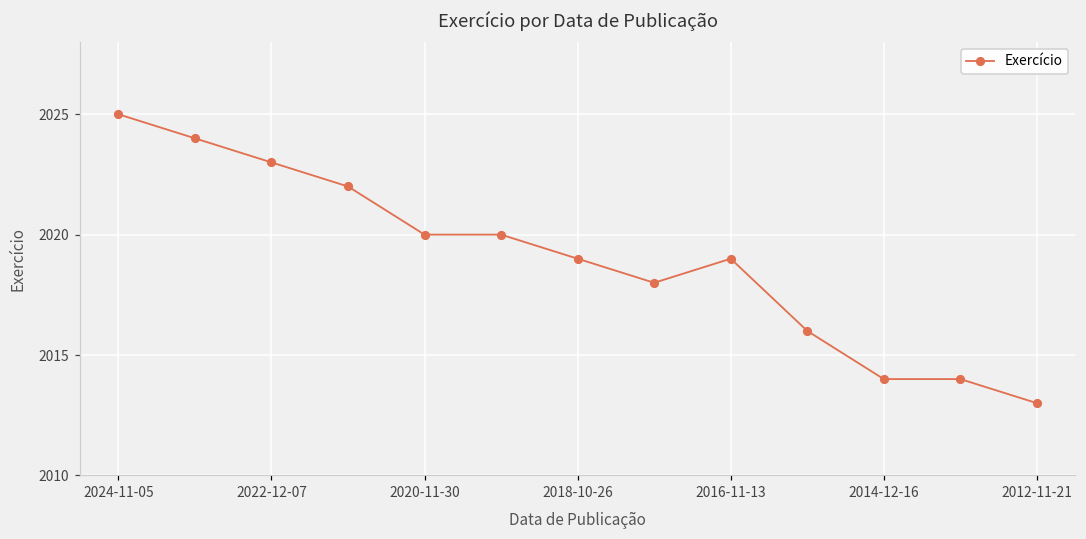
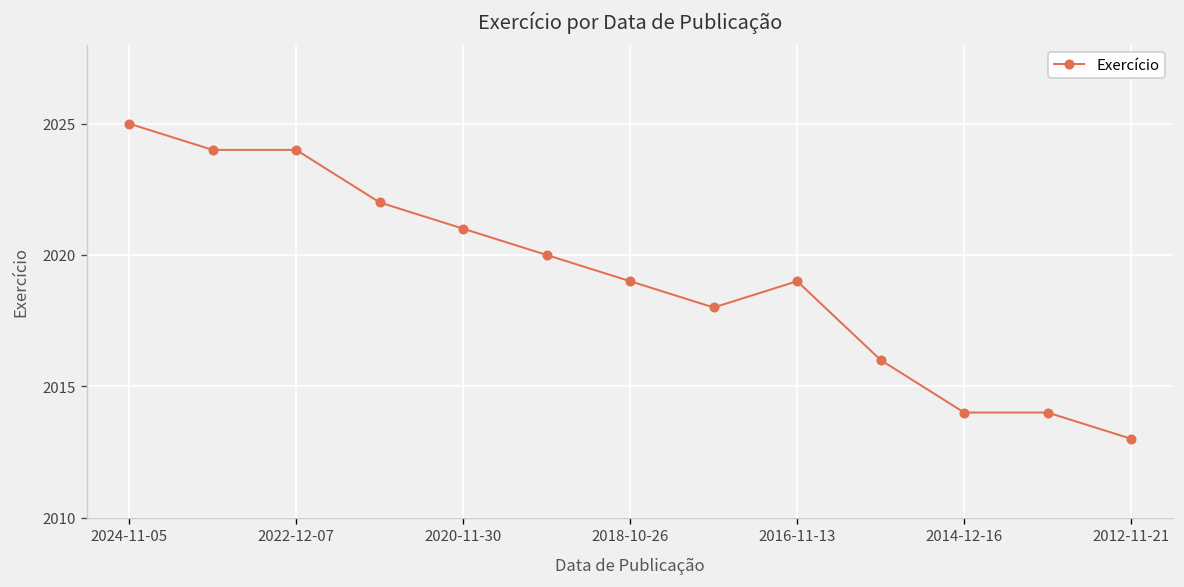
2022-12-07: 2023 -> 2024
2020-11-30: 2020 -> 2021
